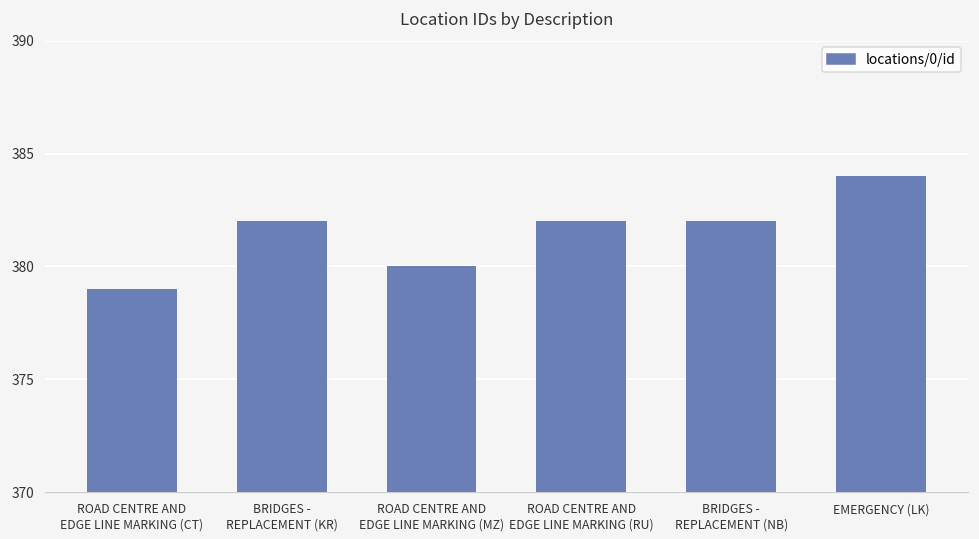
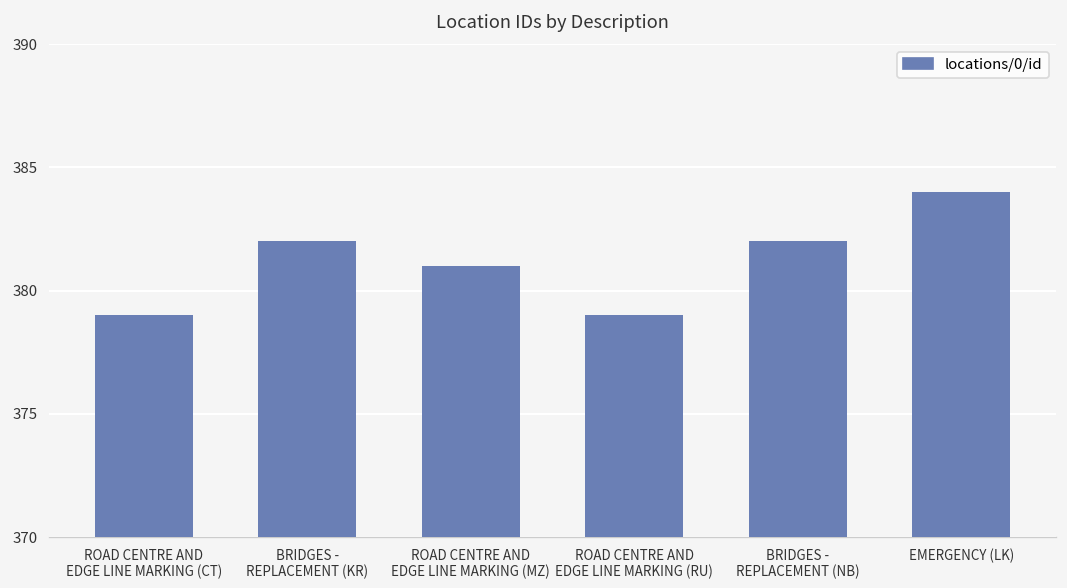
ROAD CENTRE AND EDGE LINE MARKING (MZ): 380 -> 381
ROAD CENTRE AND EDGE LINE MARKING (RU): 382 -> 379
